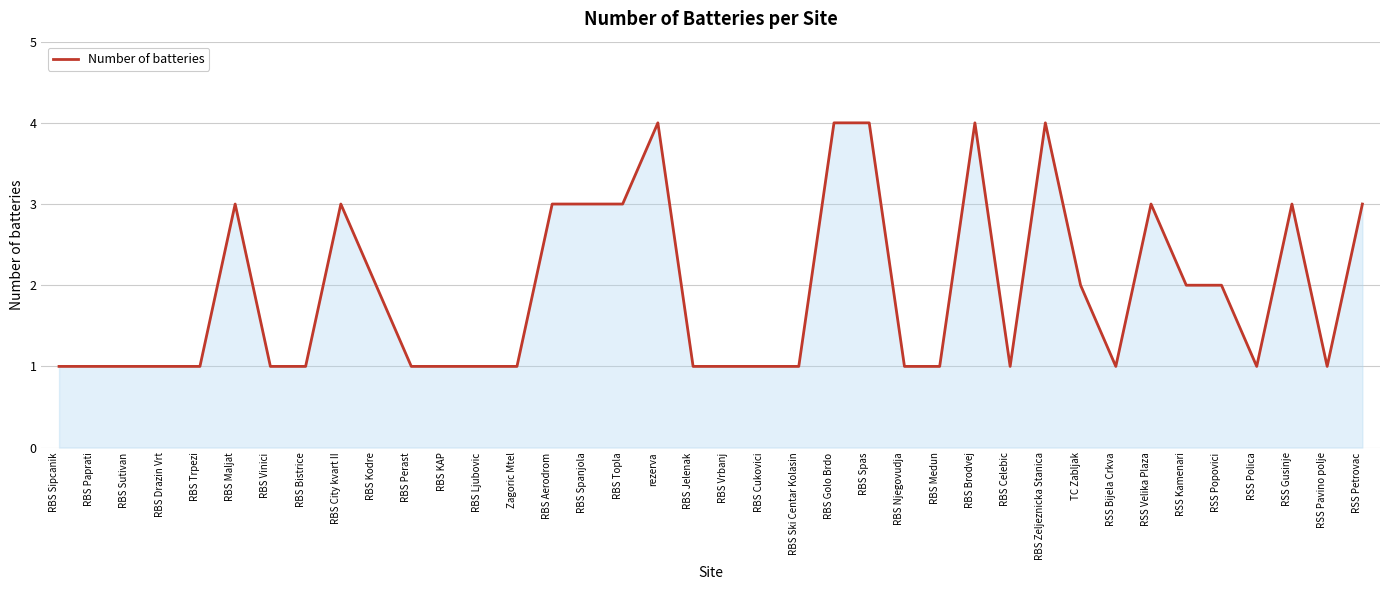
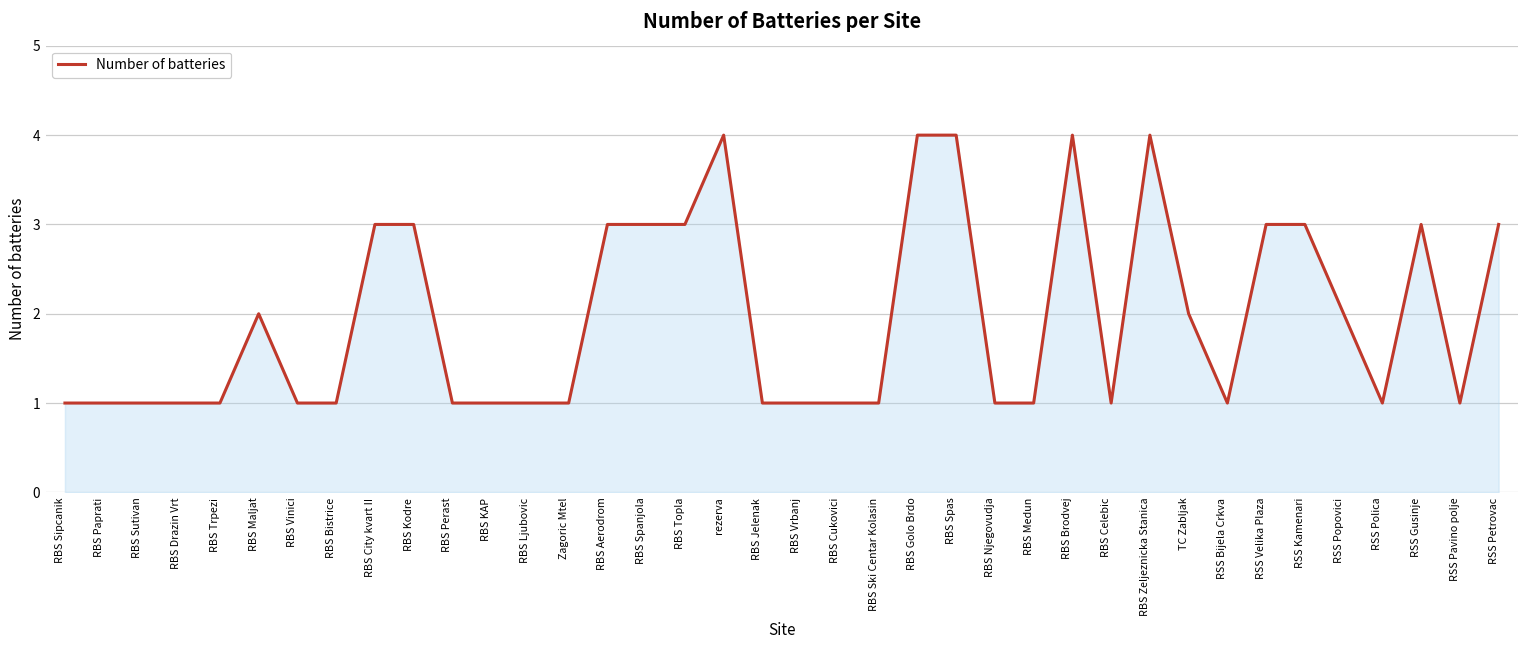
RBS Maljat: 3 -> 2
RBS Kodre: 2 -> 3
RSS Kamenari: 2 -> 3
